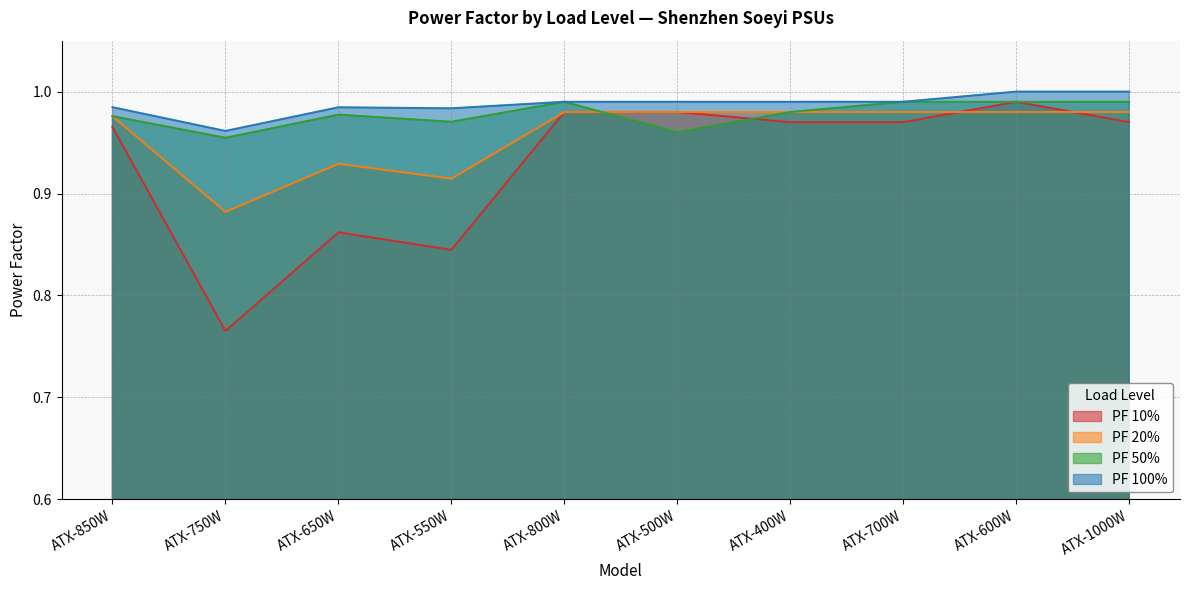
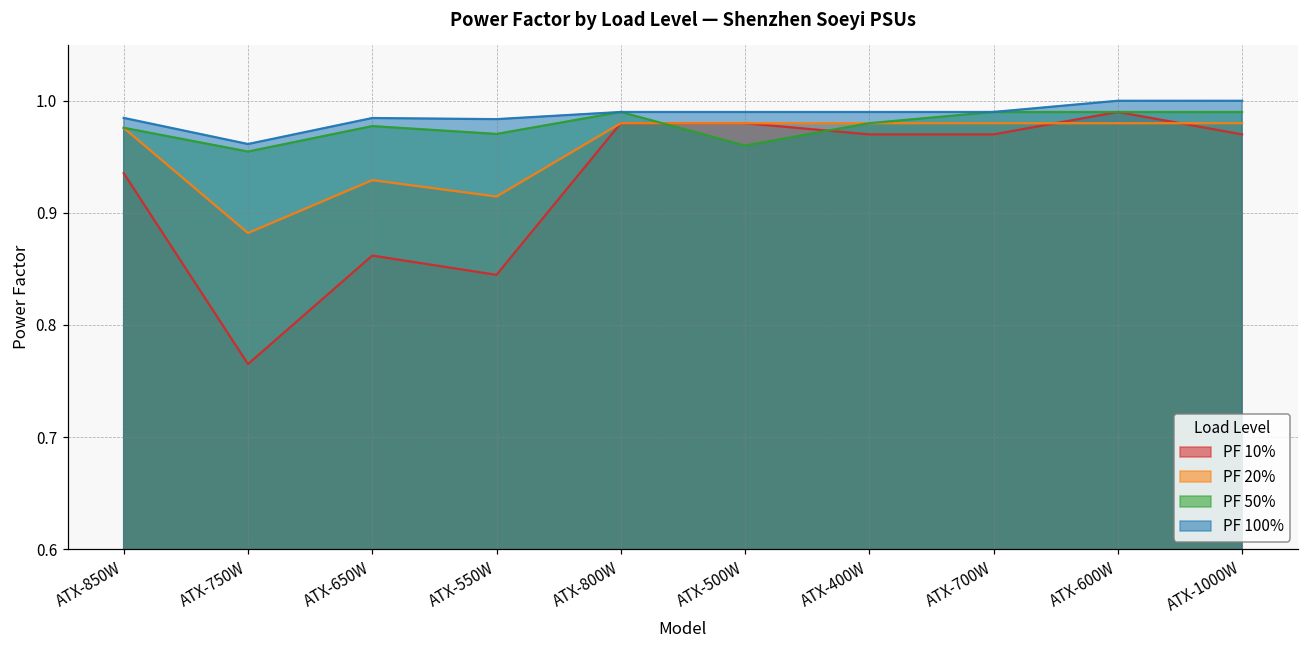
PF 10%, ATX-850W: 0.965 -> 0.935
